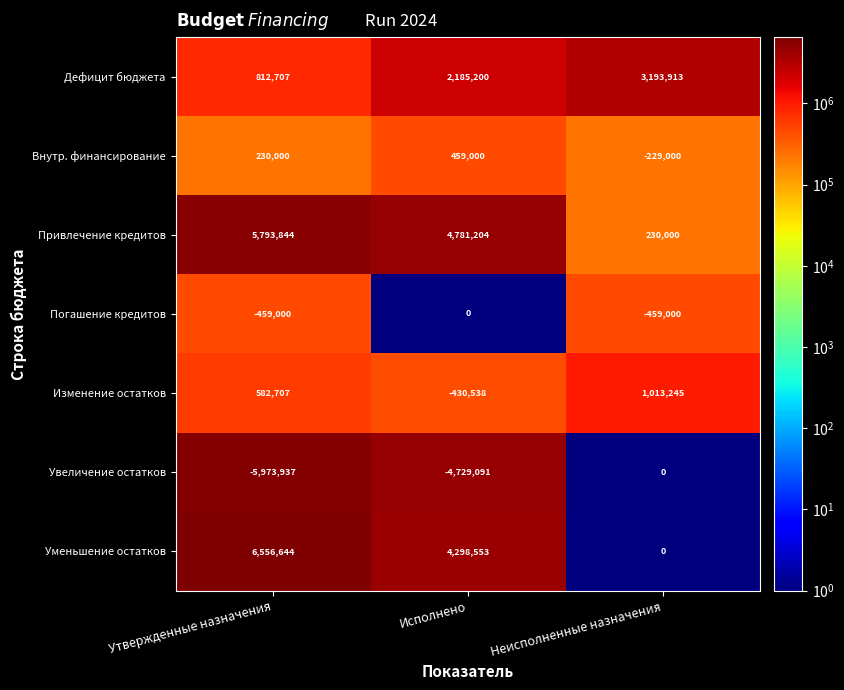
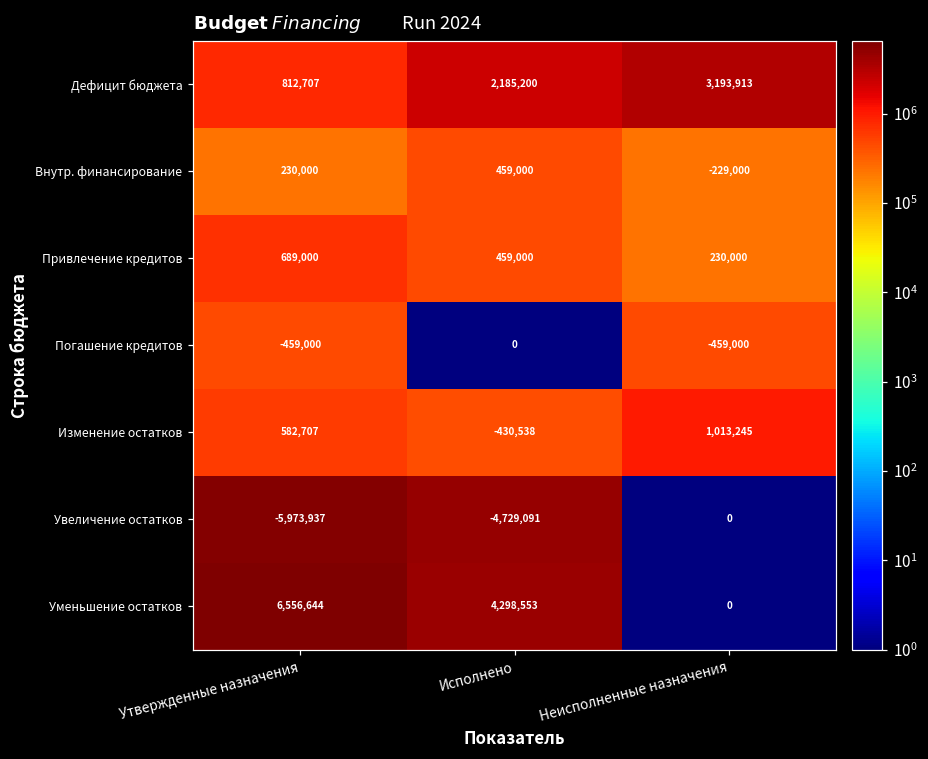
Привлечение кредитов, Утвержденные назначения: 5,793,844 -> 689,000
Привлечение кредитов, Исполнено: 4,781,204 -> 459,000
